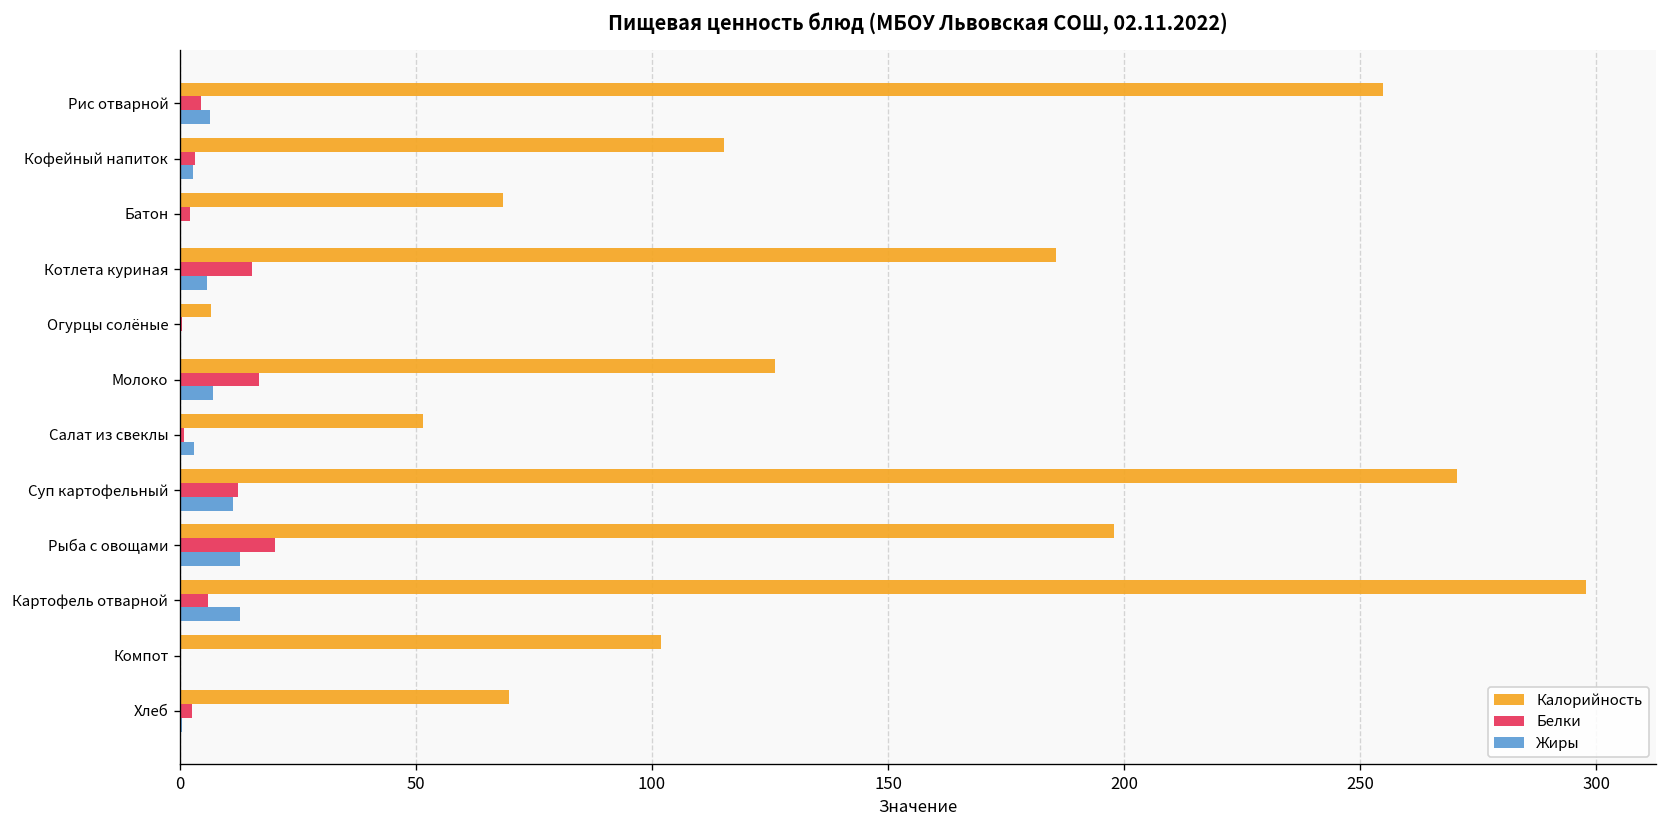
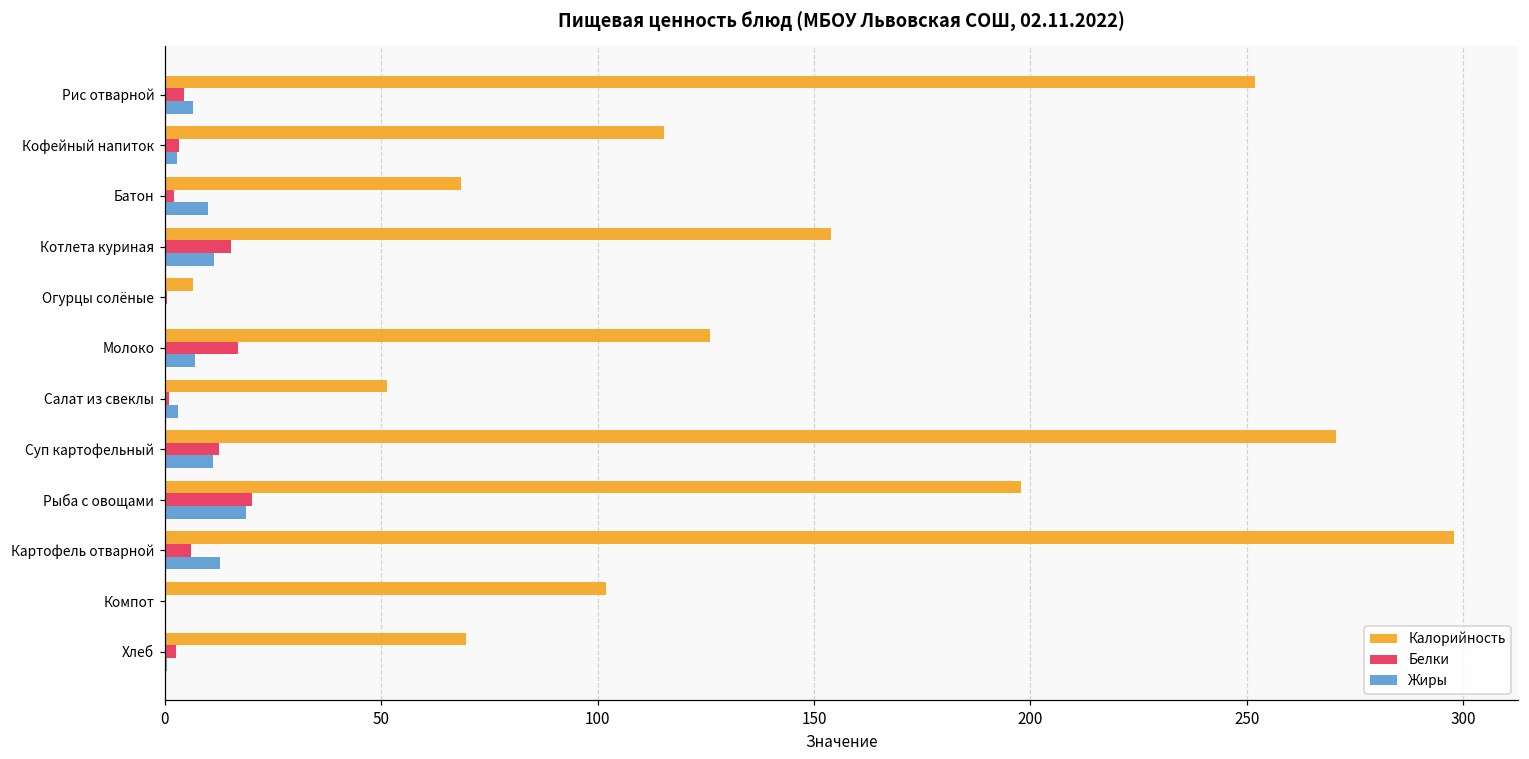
Калорийность, Рис отварной: 255 -> 252
Жиры, Батон: 0 -> 10
Калорийность, Котлета куриная: 186 -> 154
Жиры, Котлета куриная: 6 -> 11
Жиры, Рыба с овощами: 13 -> 19
